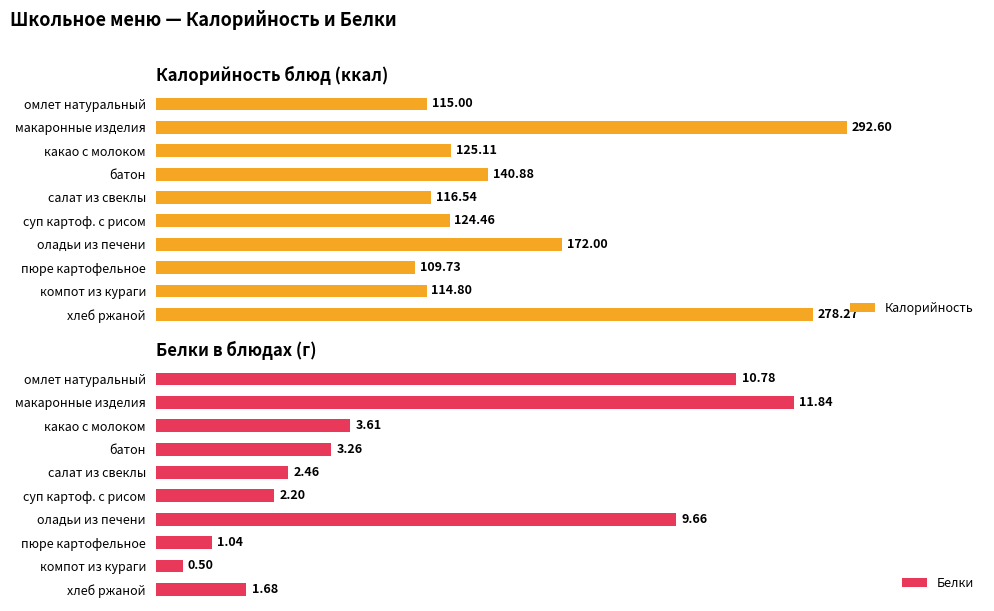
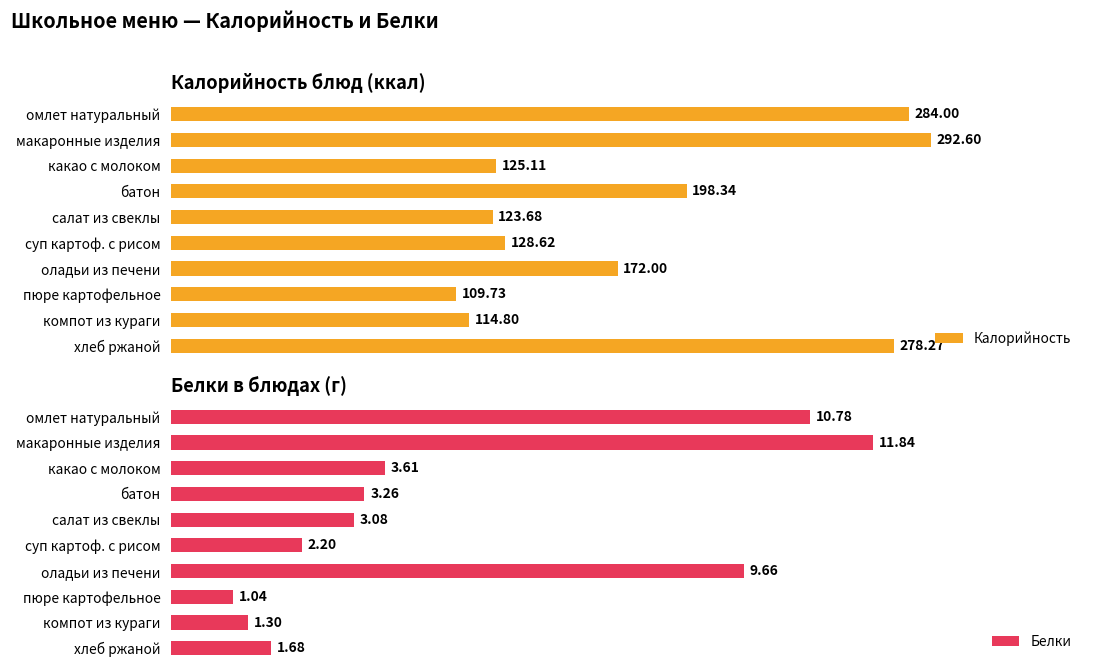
Калорийность блюд (ккал), омлет натуральный: 115.00 -> 284.00
Калорийность блюд (ккал), батон: 140.88 -> 198.34
Калорийность блюд (ккал), салат из свеклы: 116.54 -> 123.68
Калорийность блюд (ккал), суп картоф. с рисом: 124.46 -> 128.62
Белки в блюдах (г), салат из свеклы: 2.46 -> 3.08
Белки в блюдах (г), компот из кураги: 0.50 -> 1.30
